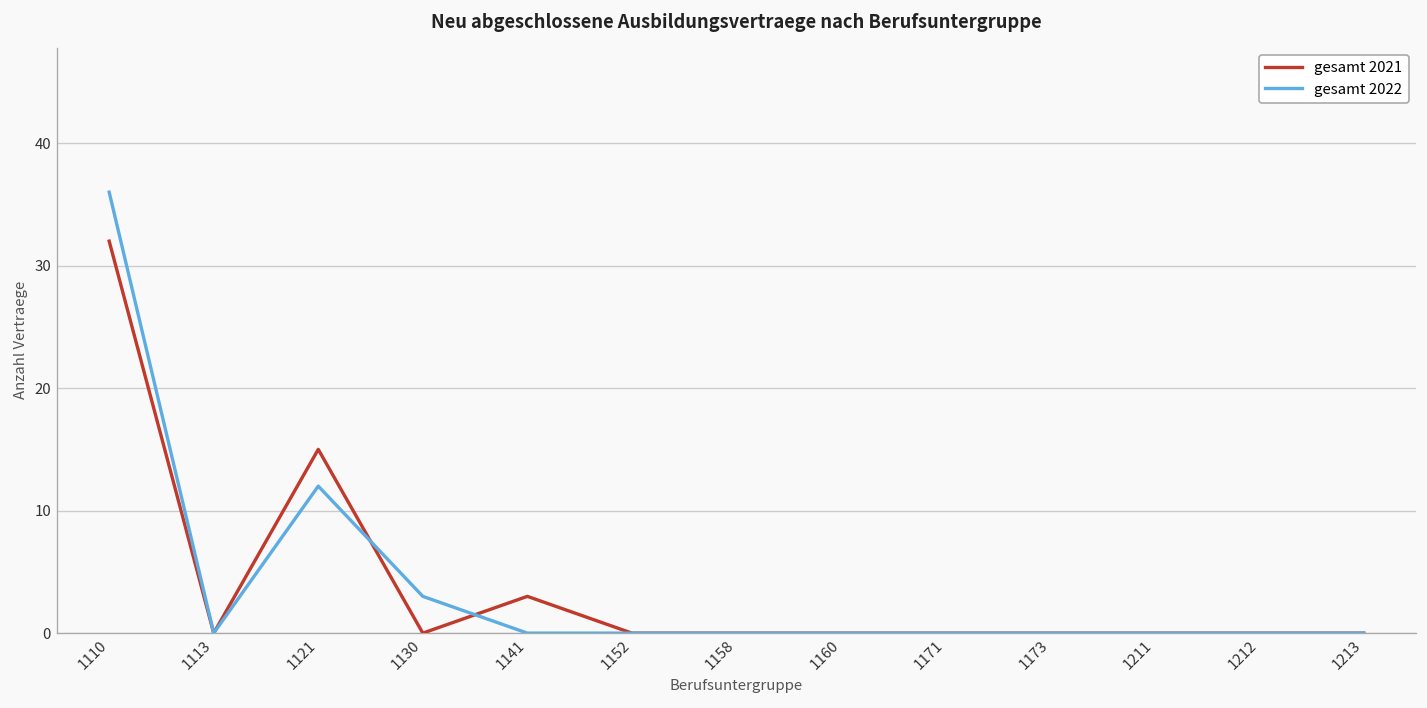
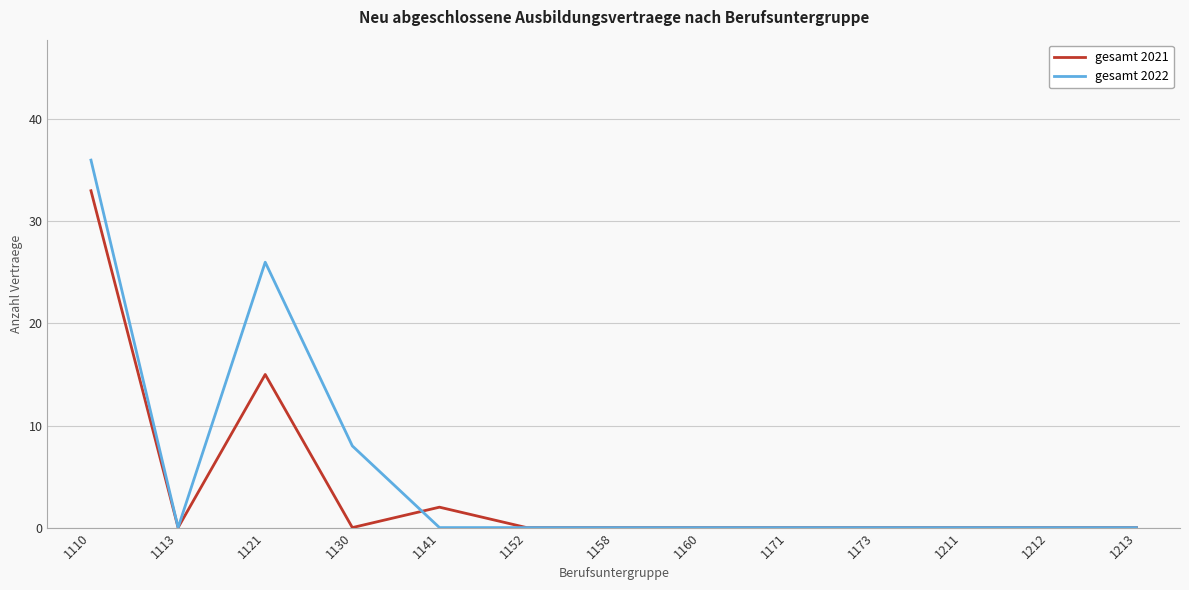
gesamt 2021, 1110: 32 -> 33
gesamt 2022, 1121: 12 -> 26
gesamt 2022, 1130: 3 -> 8
gesamt 2021, 1141: 3 -> 2
